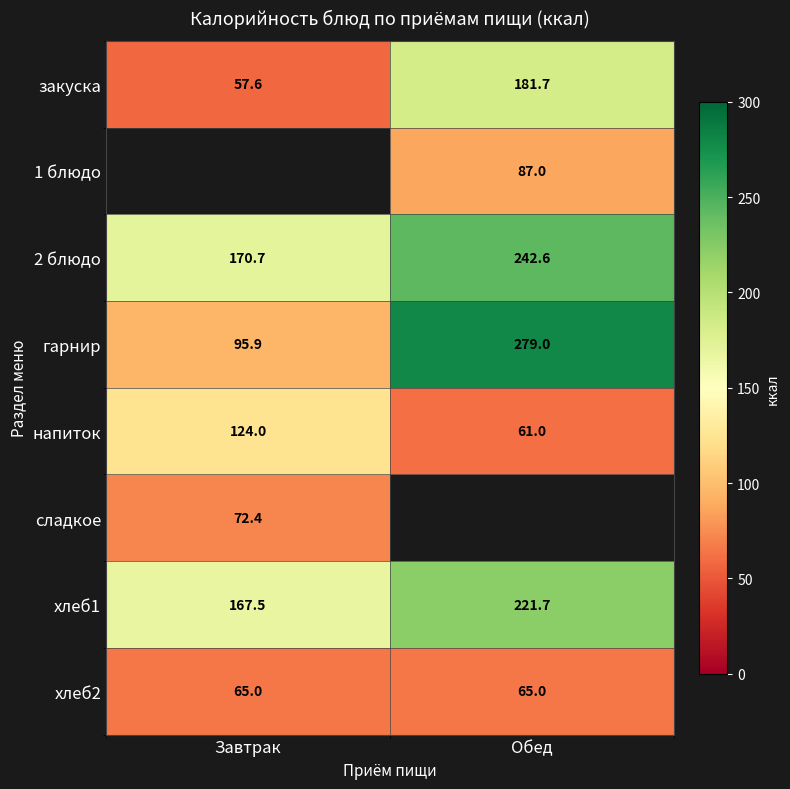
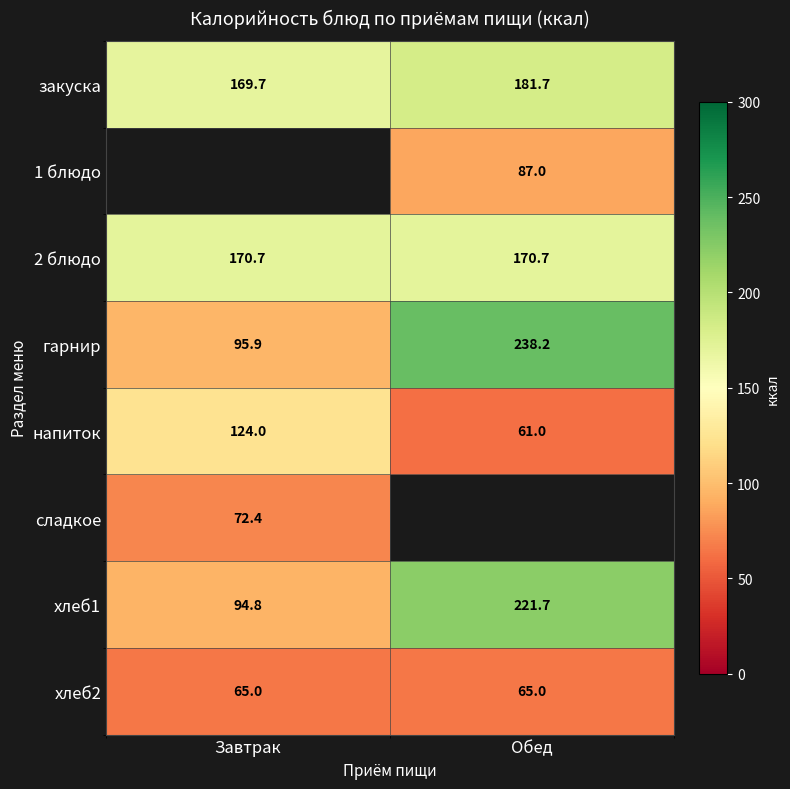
закуска, Завтрак: 57.6 -> 169.7
2 блюдо, Обед: 242.6 -> 170.7
гарнир, Обед: 279.0 -> 238.2
хлеб1, Завтрак: 167.5 -> 94.8
